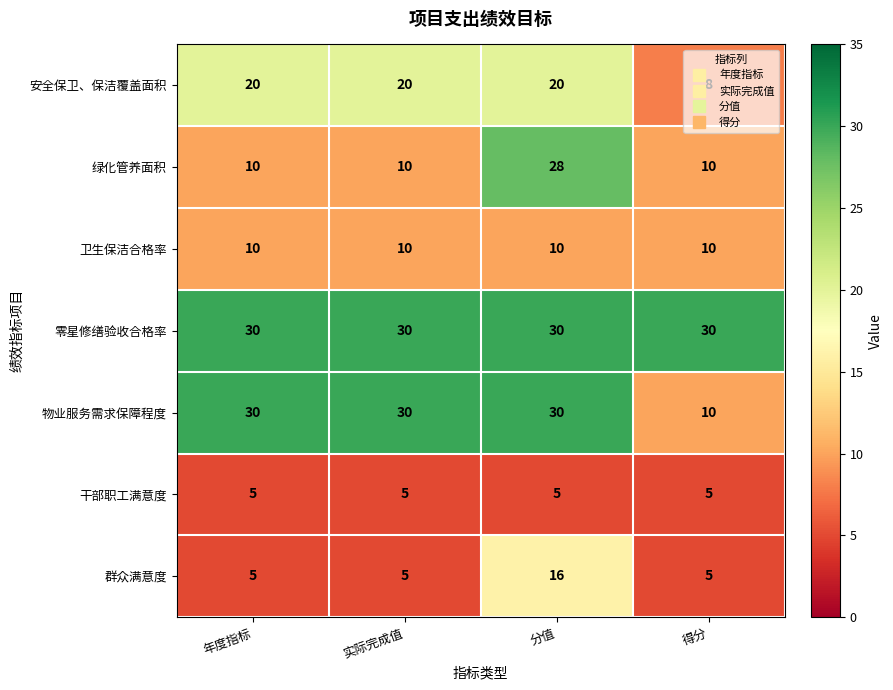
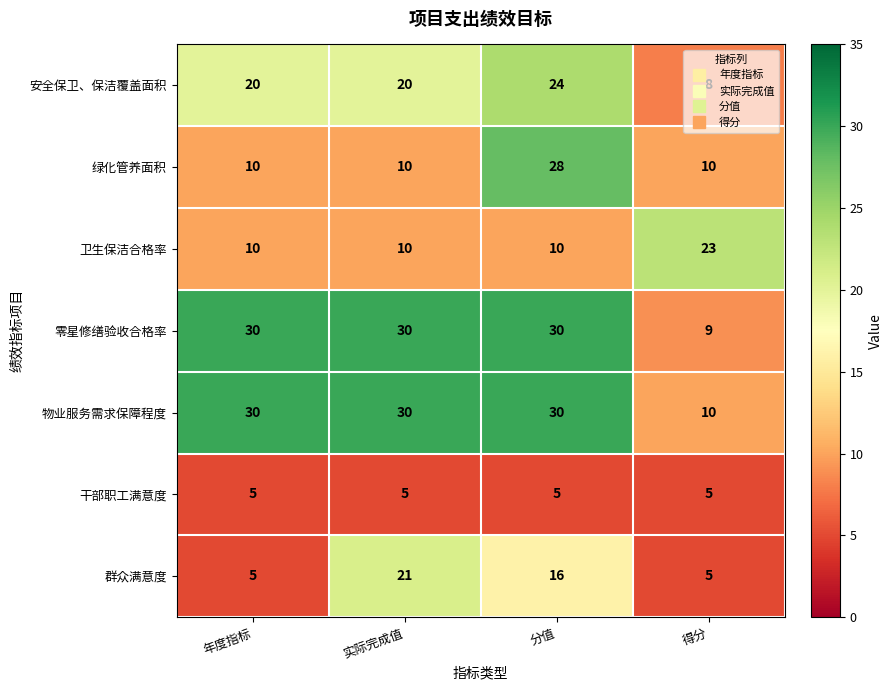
安全保卫、保洁覆盖面积, 分值: 20 -> 24
卫生保洁合格率, 得分: 10 -> 23
零星修缮验收合格率, 得分: 30 -> 9
群众满意度, 实际完成值: 5 -> 21
